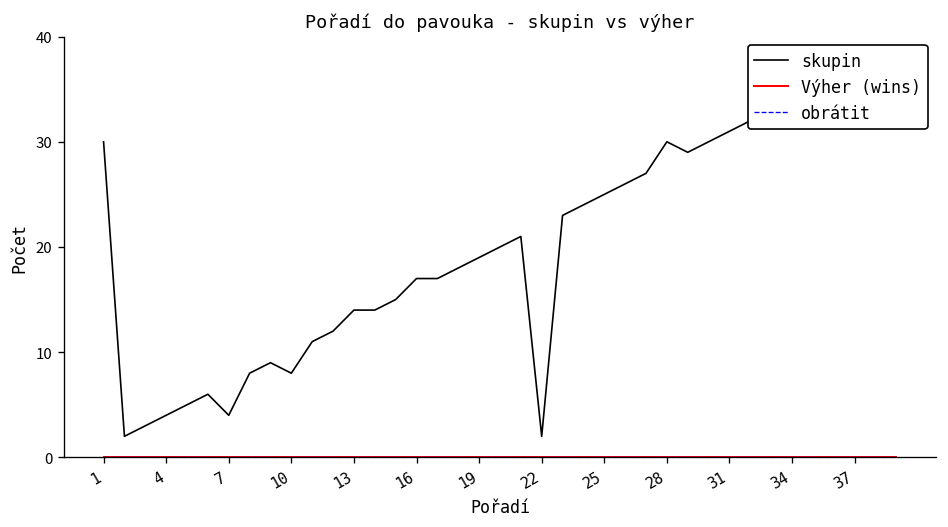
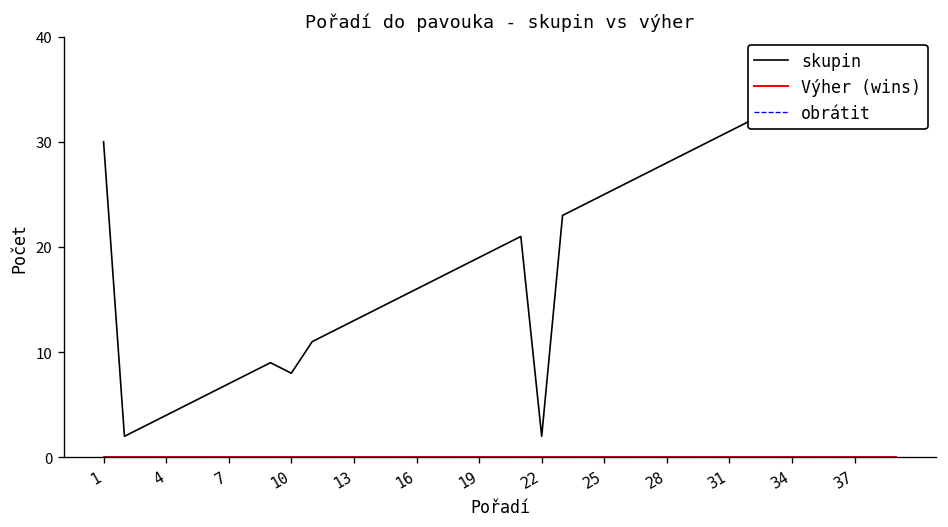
skupin, 7: 4 -> 7
skupin, 13: 14 -> 13
skupin, 16: 17 -> 16
skupin, 28: 30 -> 28
